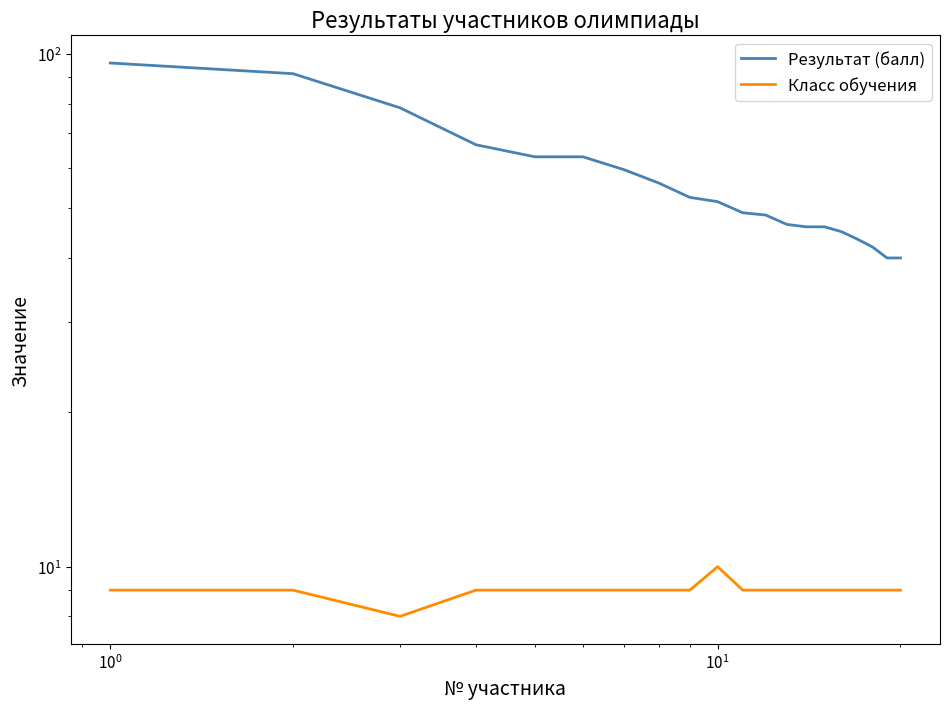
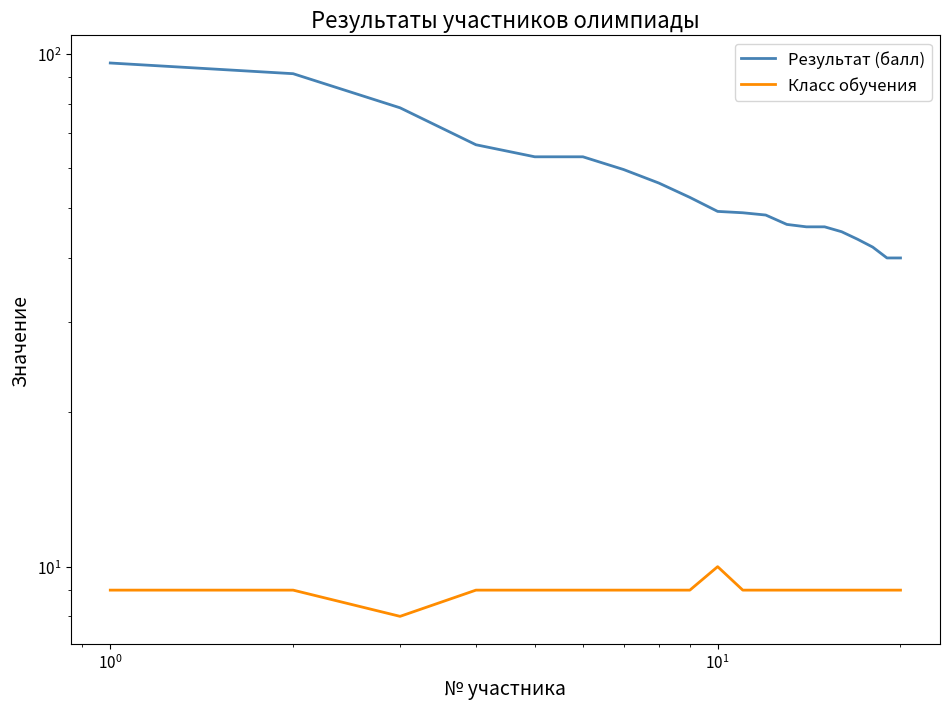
Результат (балл), 10^1: 52 -> 49
